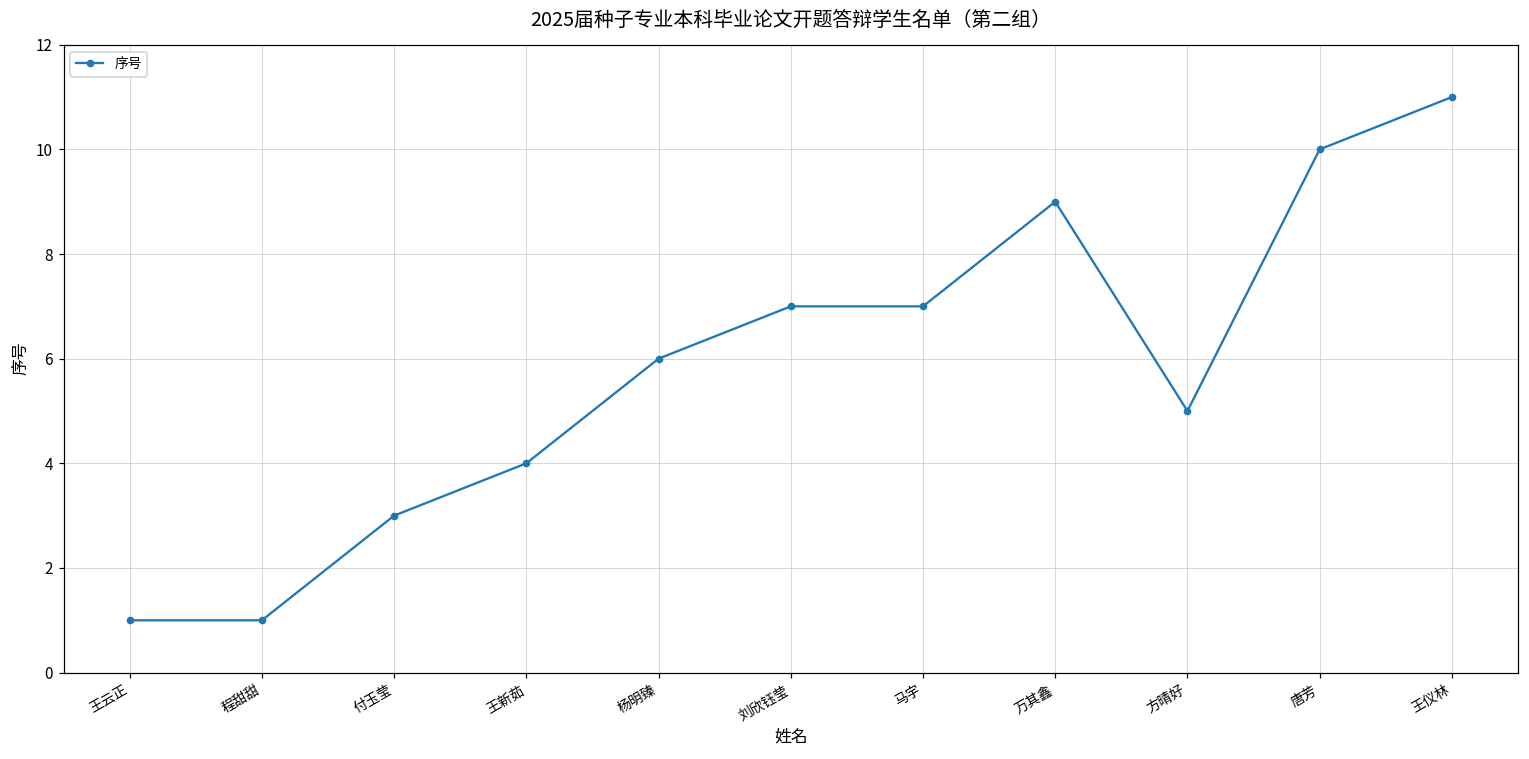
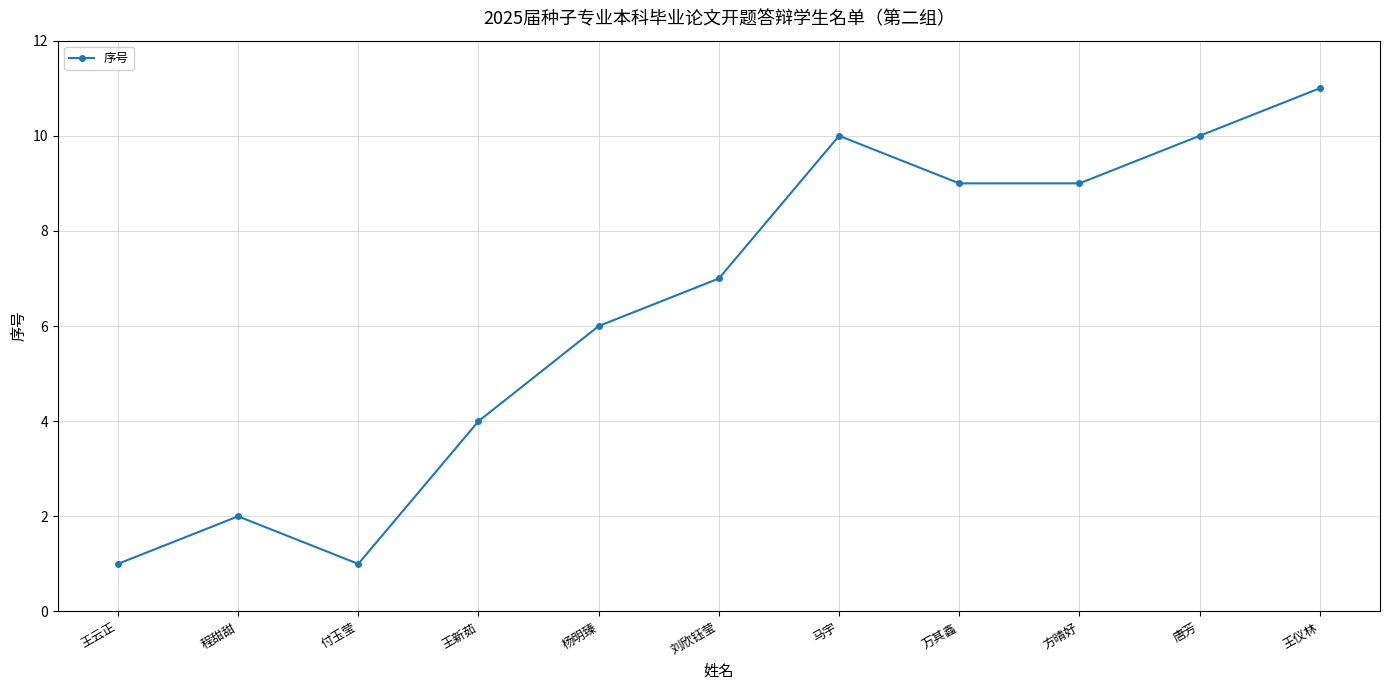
程甜甜: 1 -> 2
付玉莹: 3 -> 1
马宇: 7 -> 10
方晴好: 5 -> 9
